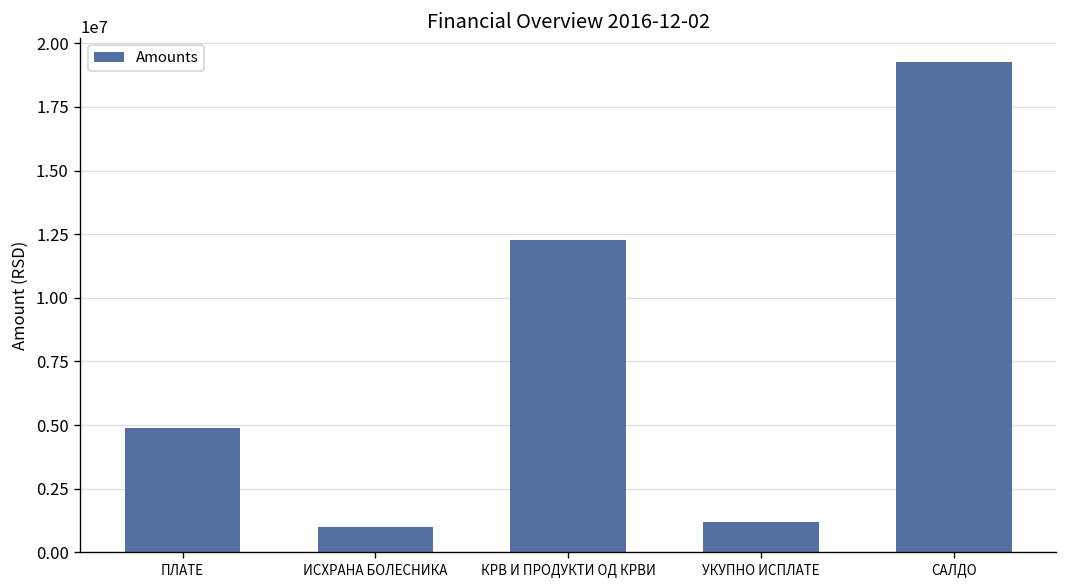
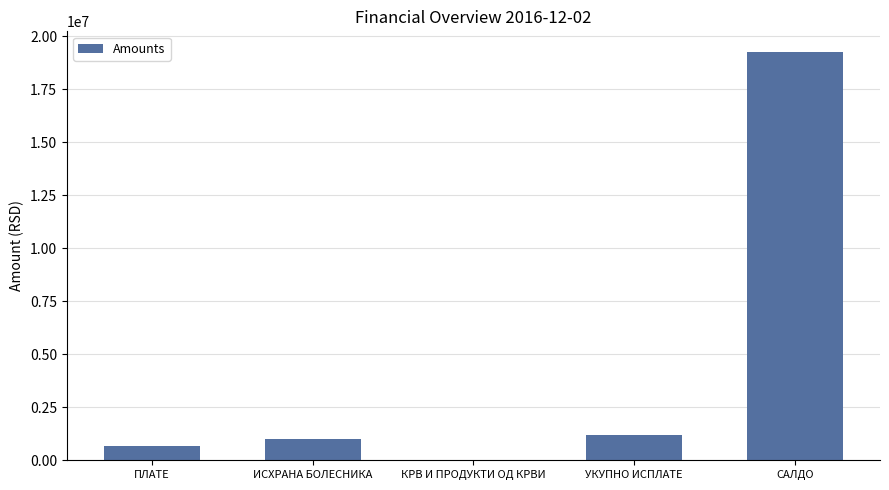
ПЛАТЕ: 4900000 -> 700000
КРВ И ПРОДУКТИ ОД КРВИ: 12300000 -> 0
